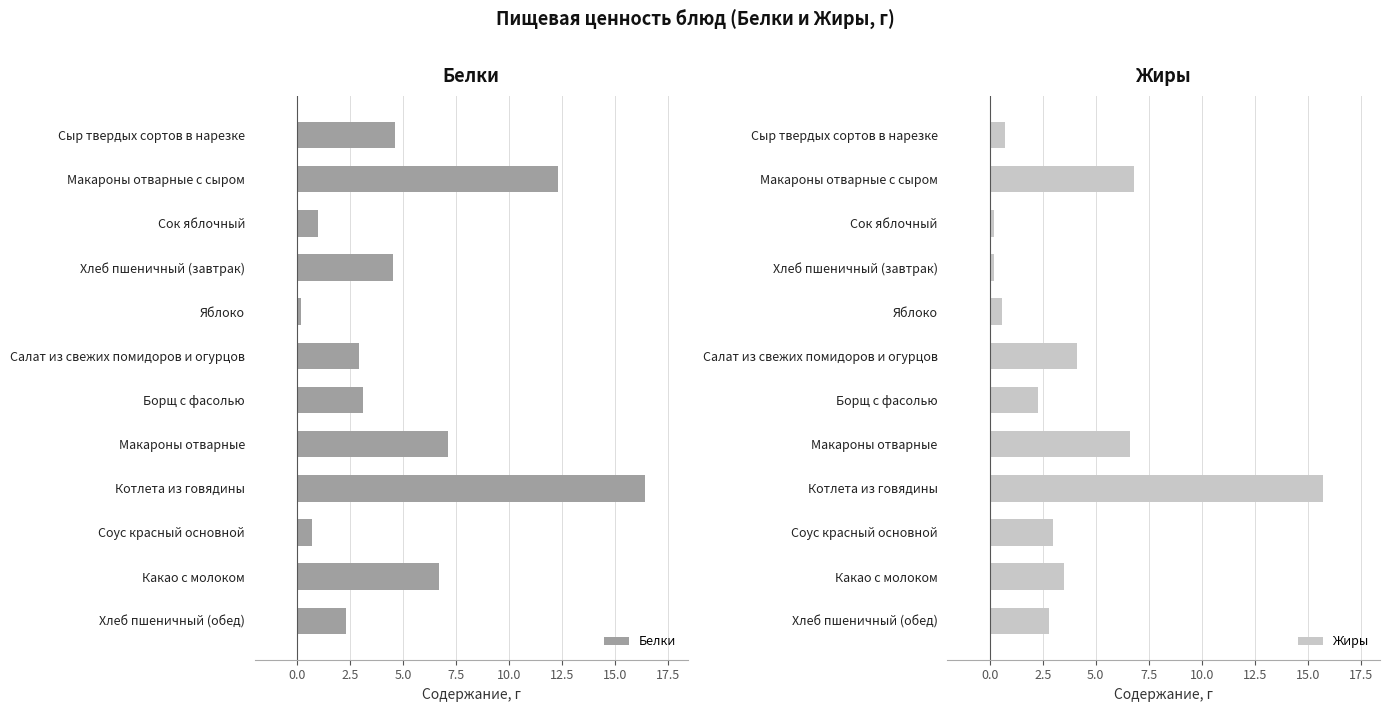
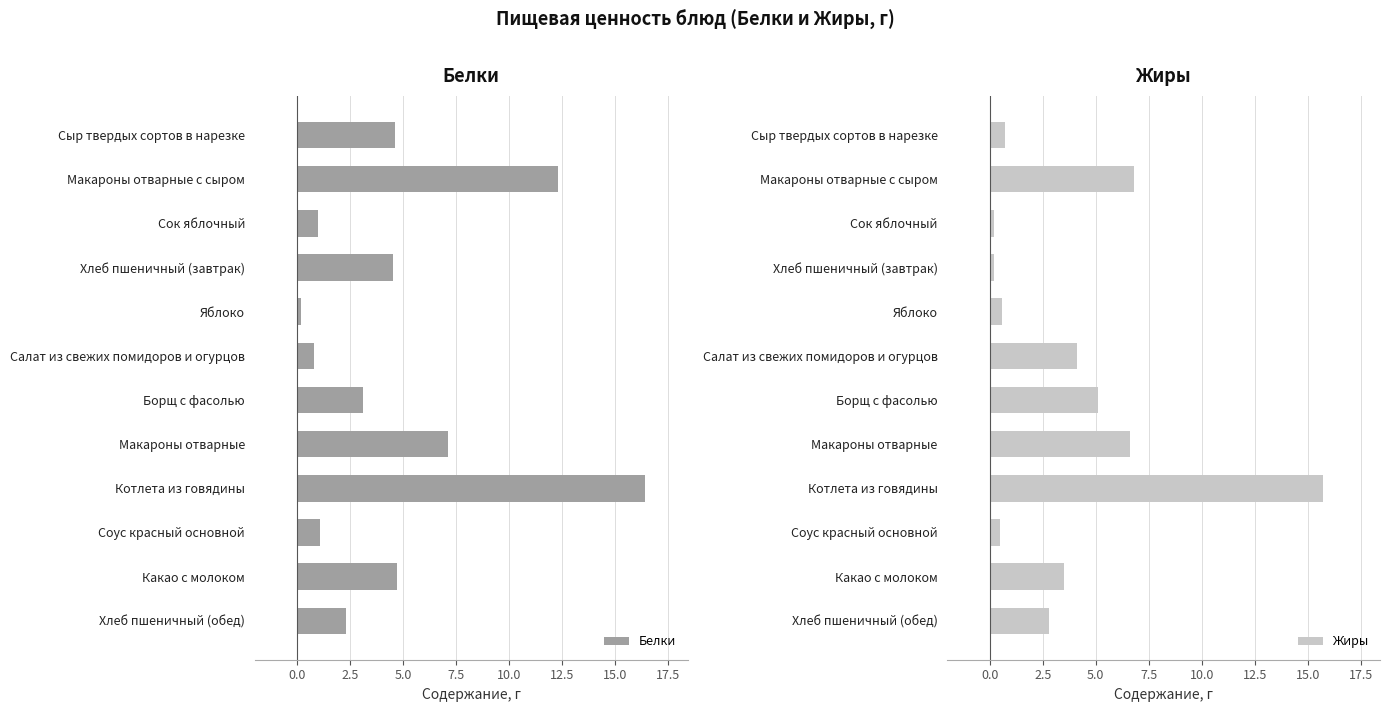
Белки, Салат из свежих помидоров и огурцов: 2.9 -> 0.8
Белки, Соус красный основной: 0.7 -> 1.1
Белки, Какао с молоком: 6.7 -> 4.7
Жиры, Борщ с фасолью: 2.3 -> 5.1
Жиры, Соус красный основной: 3.0 -> 0.5
